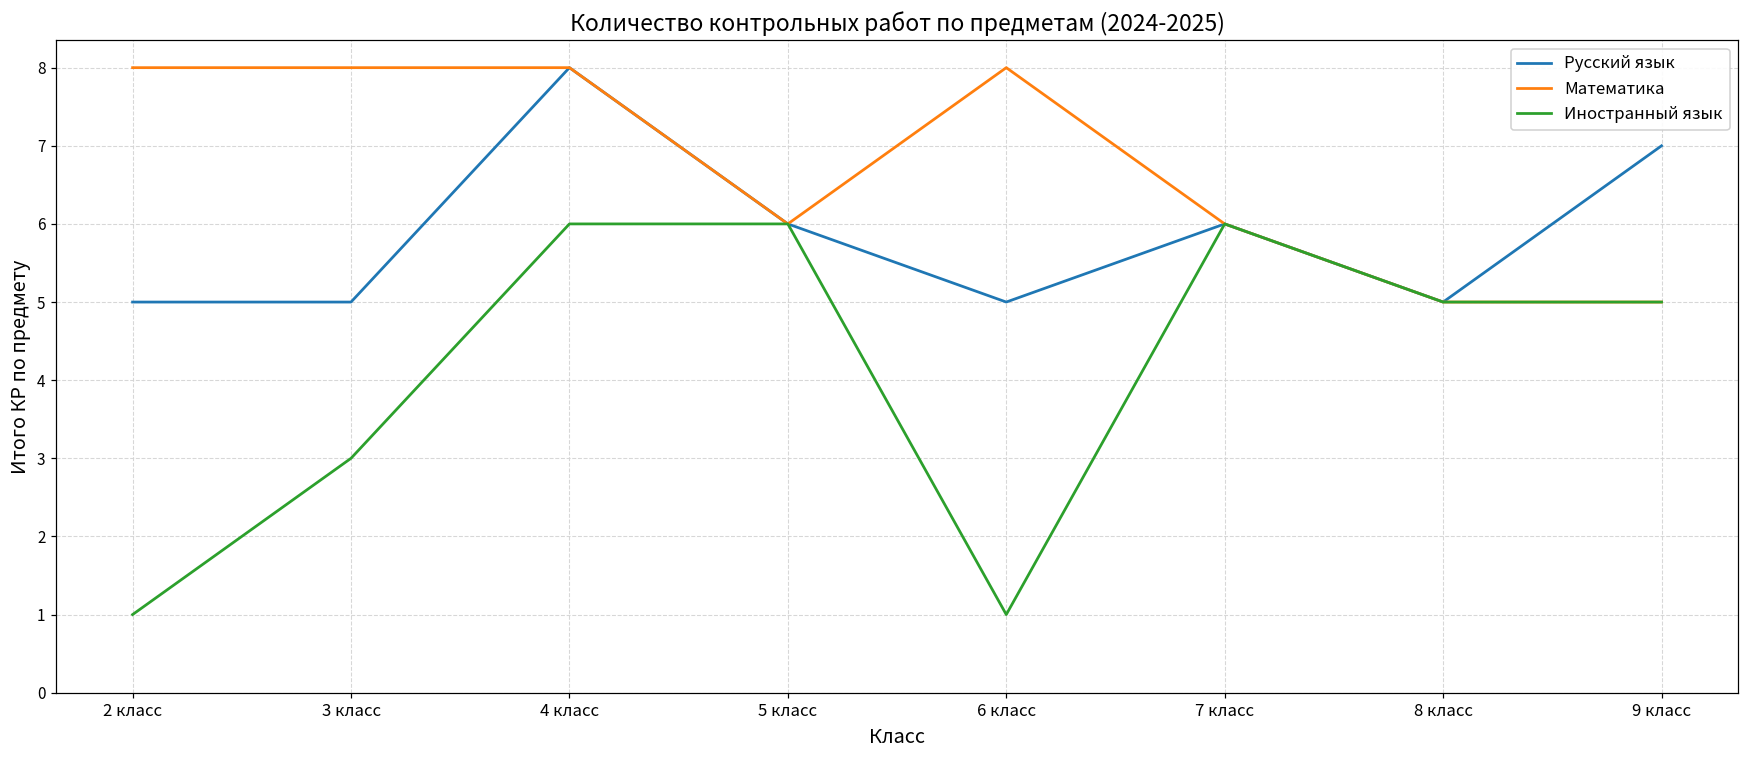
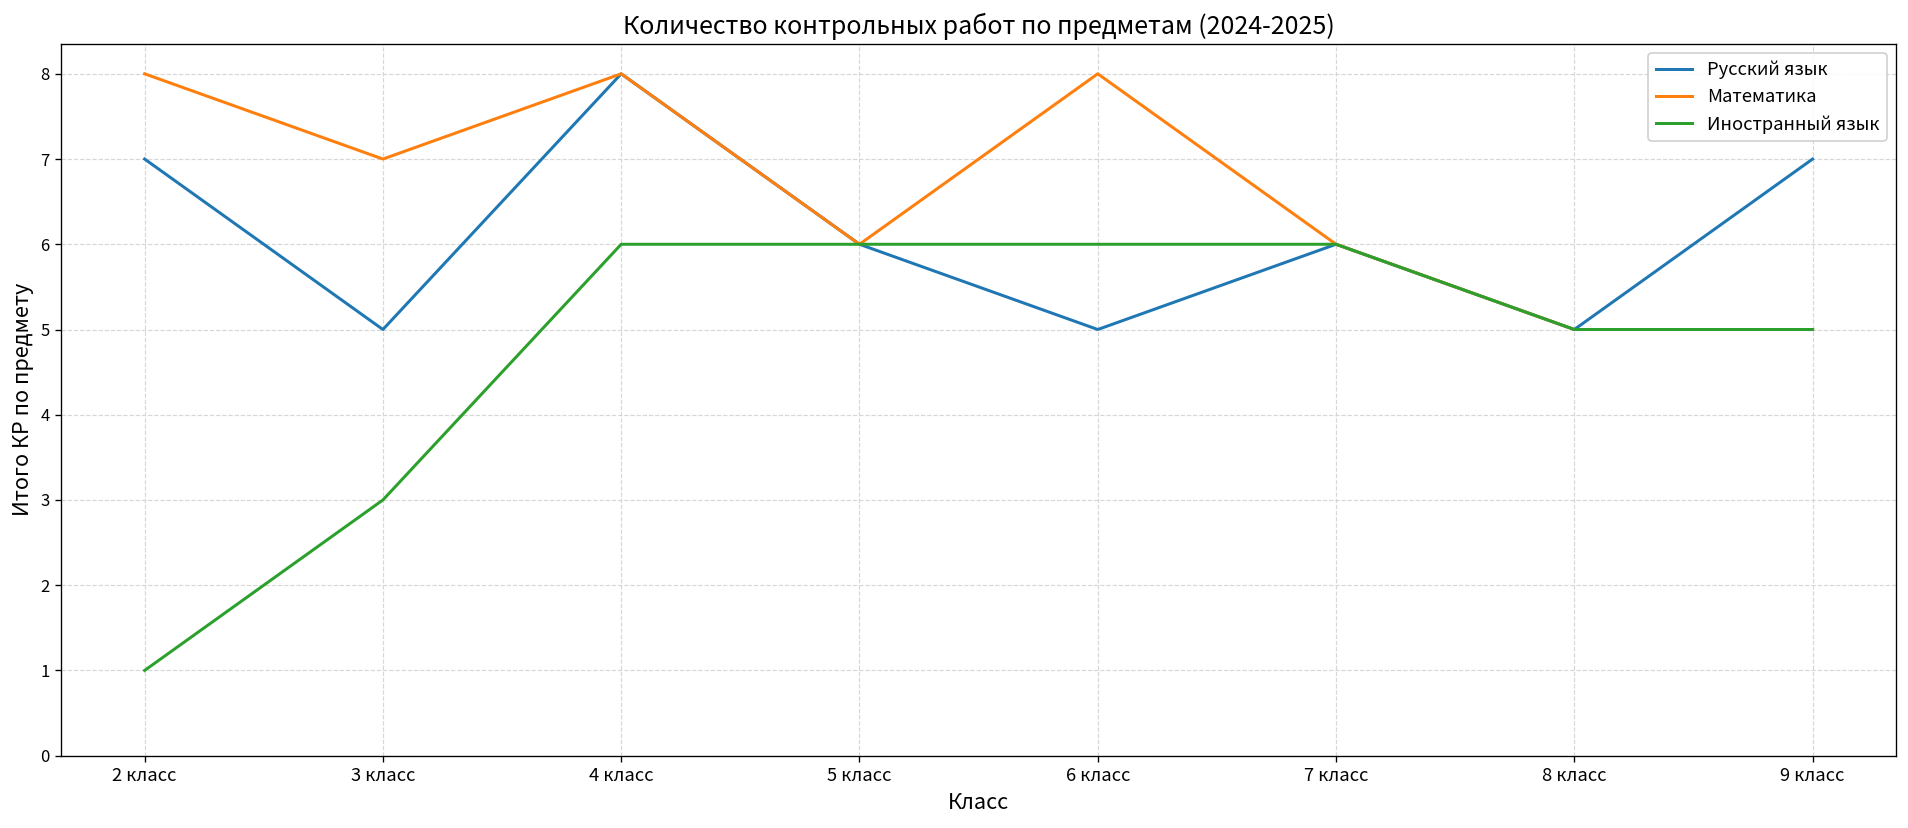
Русский язык, 2 класс: 5 -> 7
Математика, 3 класс: 8 -> 7
Иностранный язык, 6 класс: 1 -> 6
